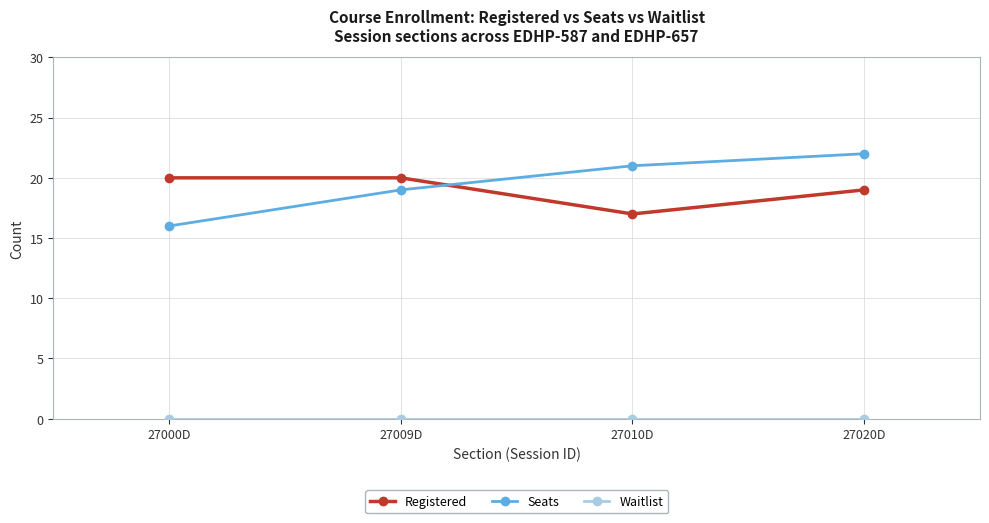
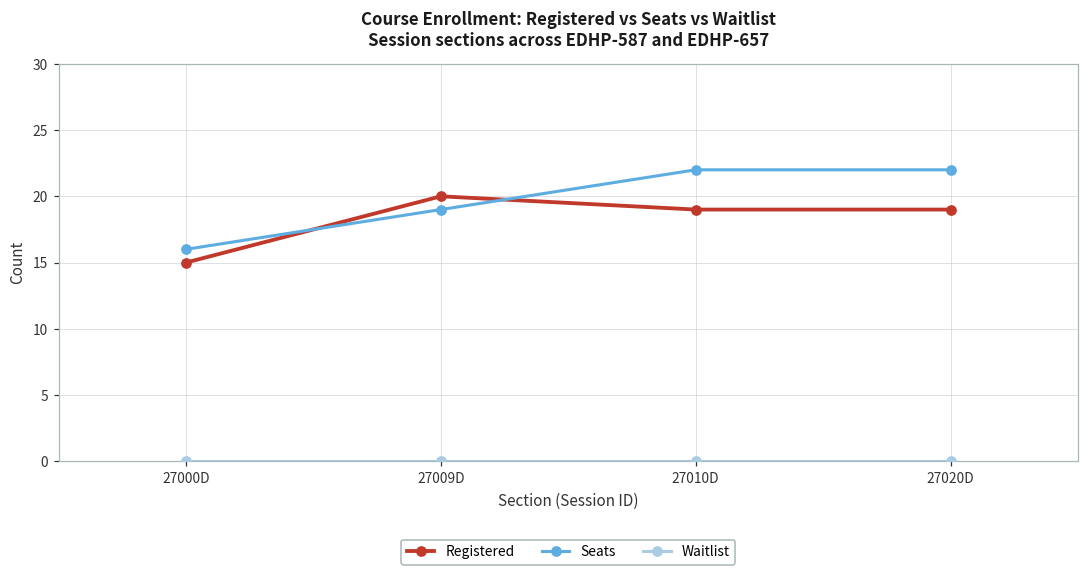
Registered, 27000D: 20 -> 15
Registered, 27010D: 17 -> 19
Seats, 27010D: 21 -> 22
